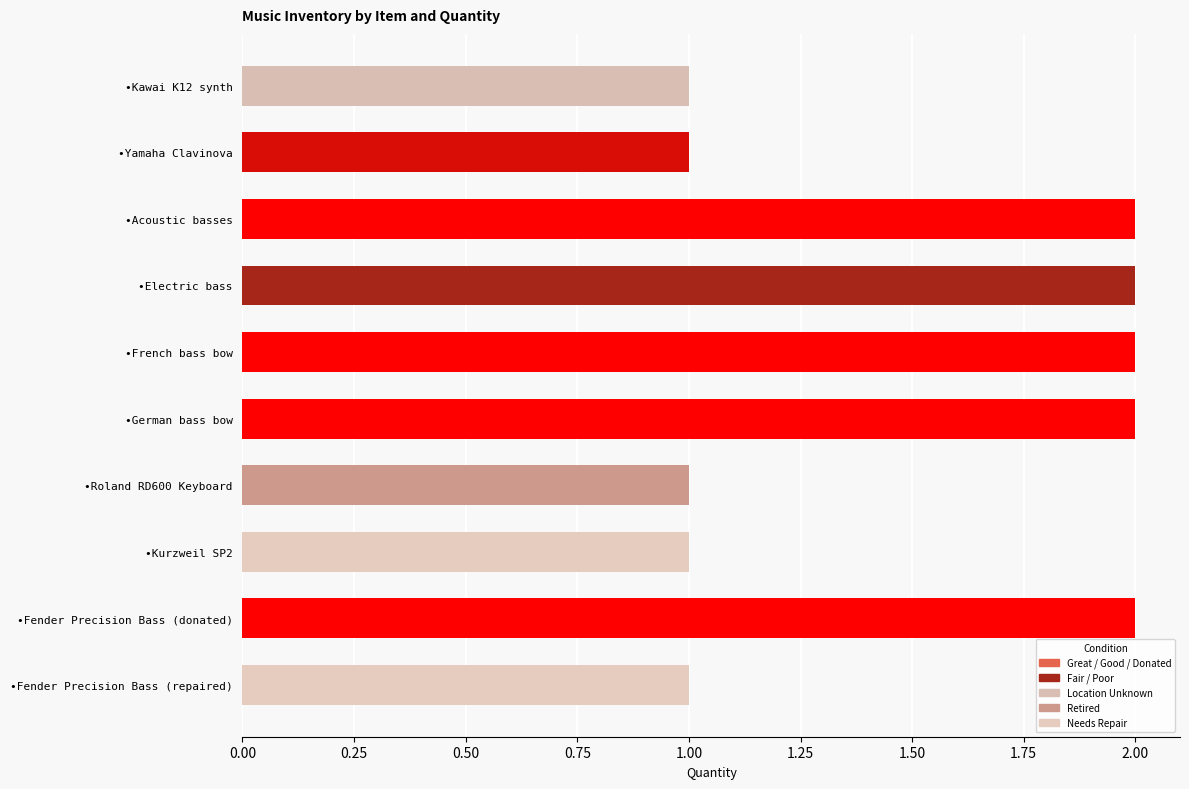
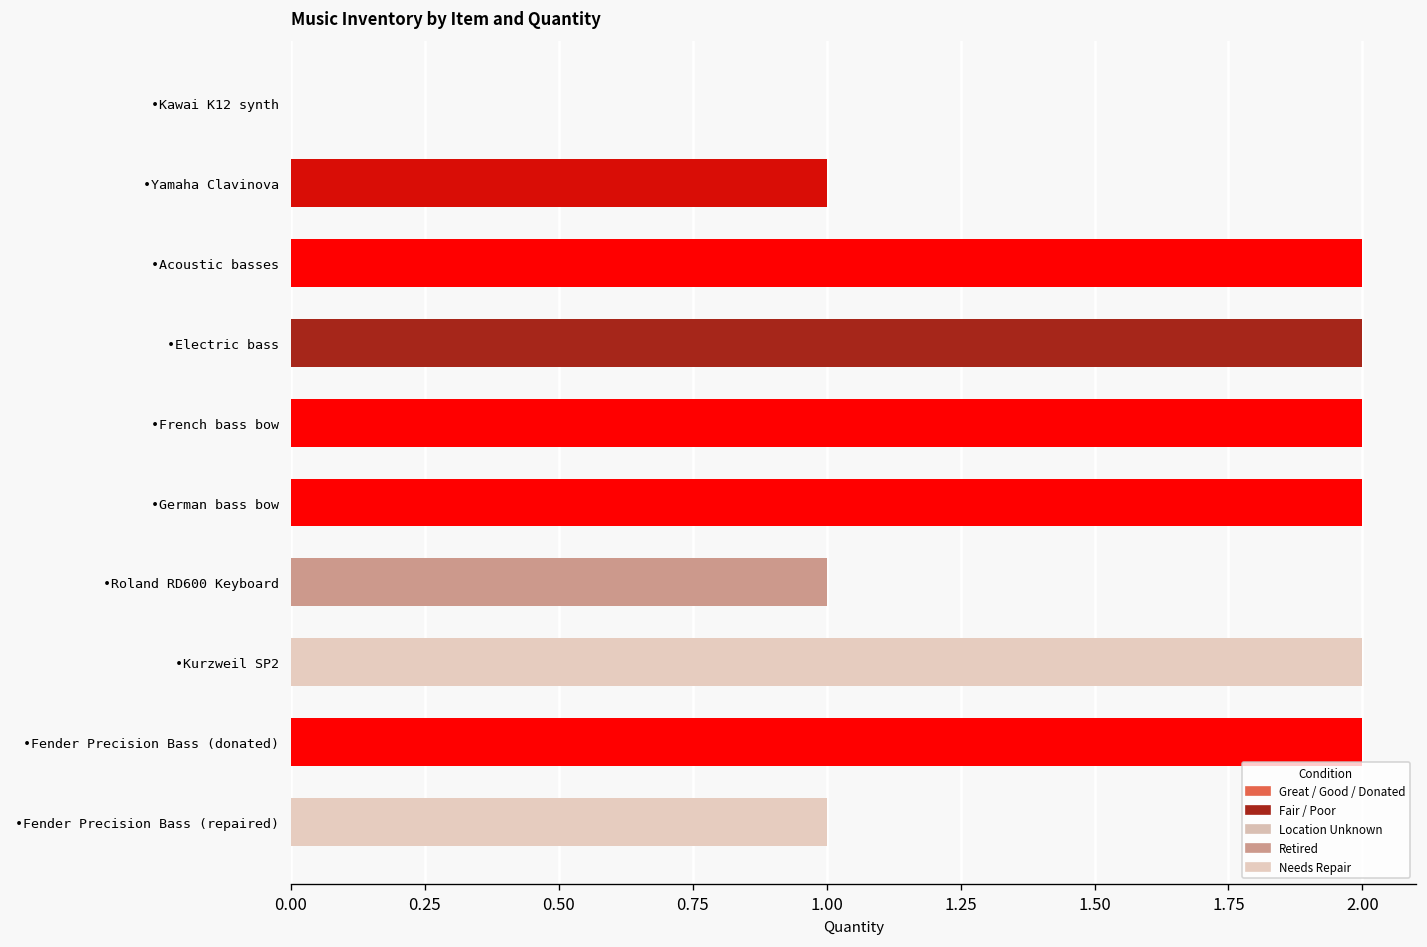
•Kawai K12 synth: 1 -> 0
•Kurzweil SP2: 1 -> 2
